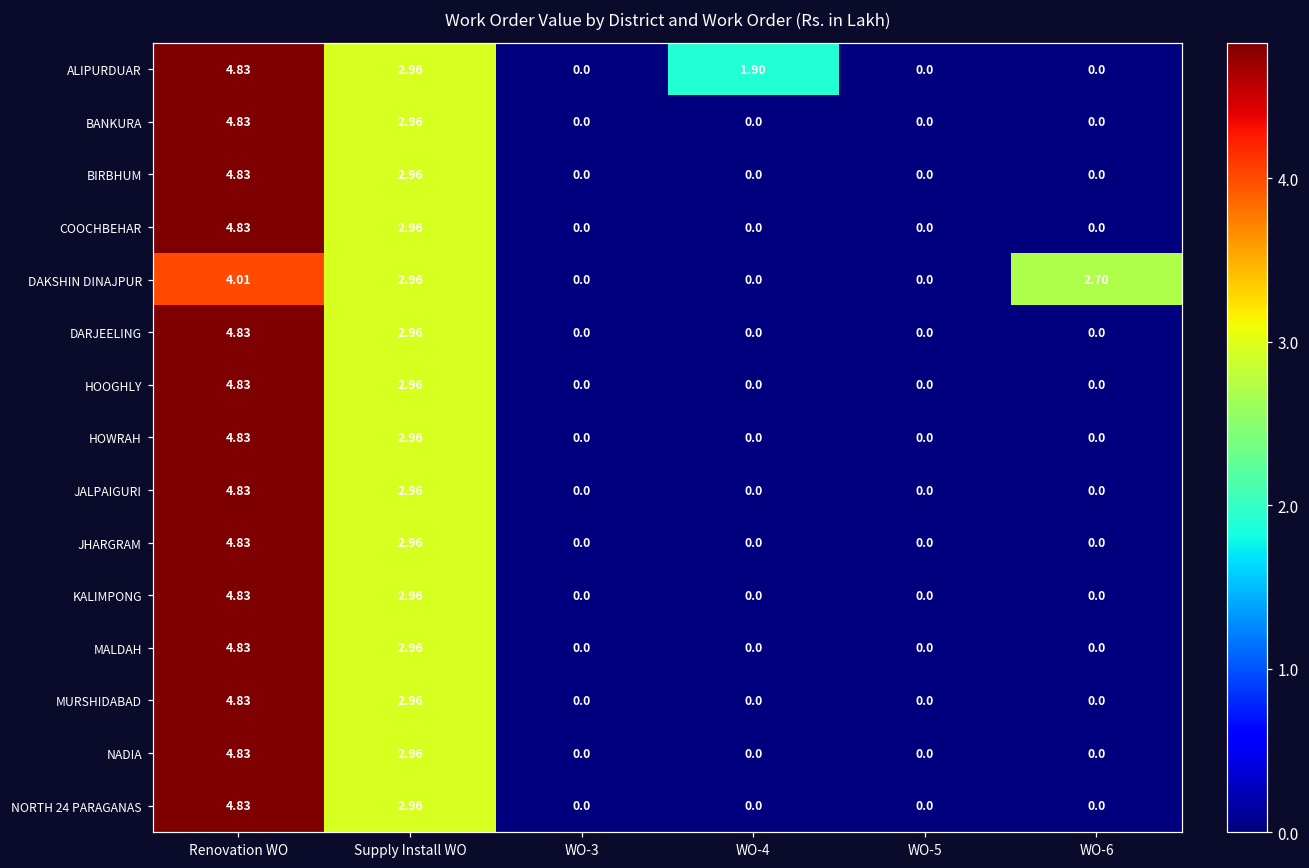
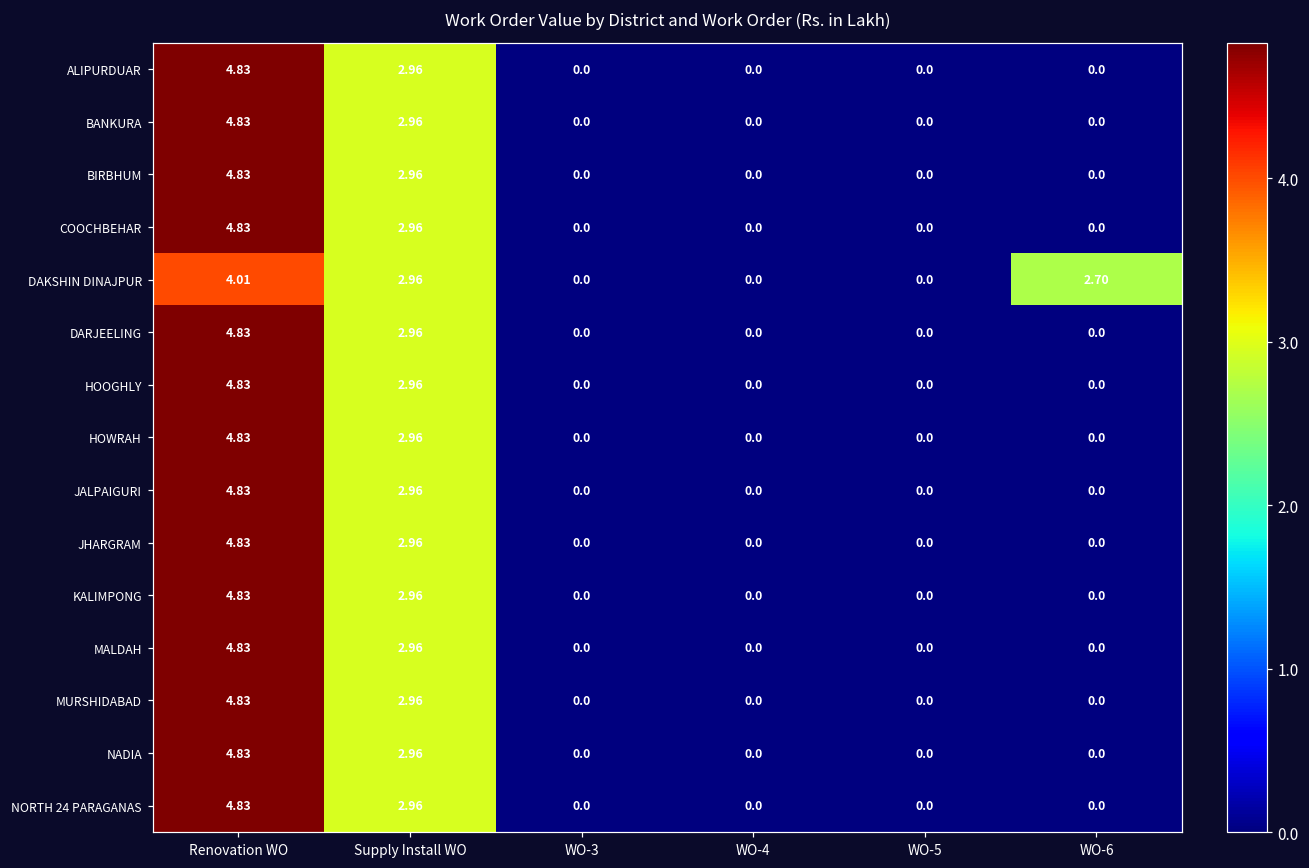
ALIPURDUAR, WO-4: 1.90 -> 0.0
